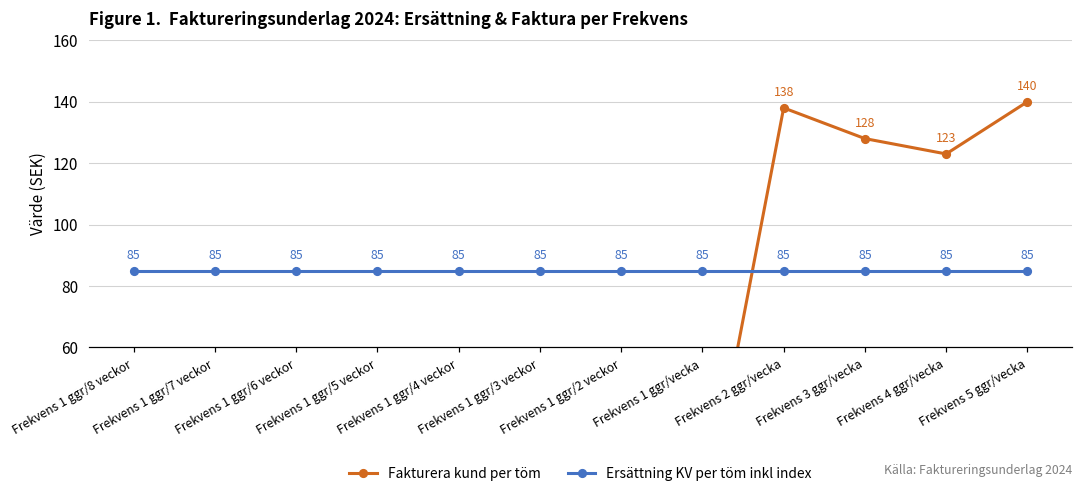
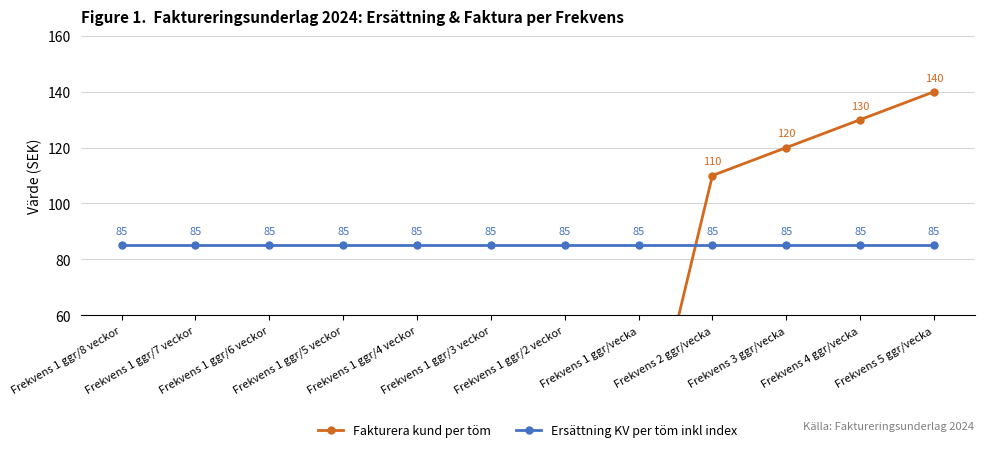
Fakturera kund per töm, Frekvens 2 ggr/vecka: 138 -> 110
Fakturera kund per töm, Frekvens 3 ggr/vecka: 128 -> 120
Fakturera kund per töm, Frekvens 4 ggr/vecka: 123 -> 130
